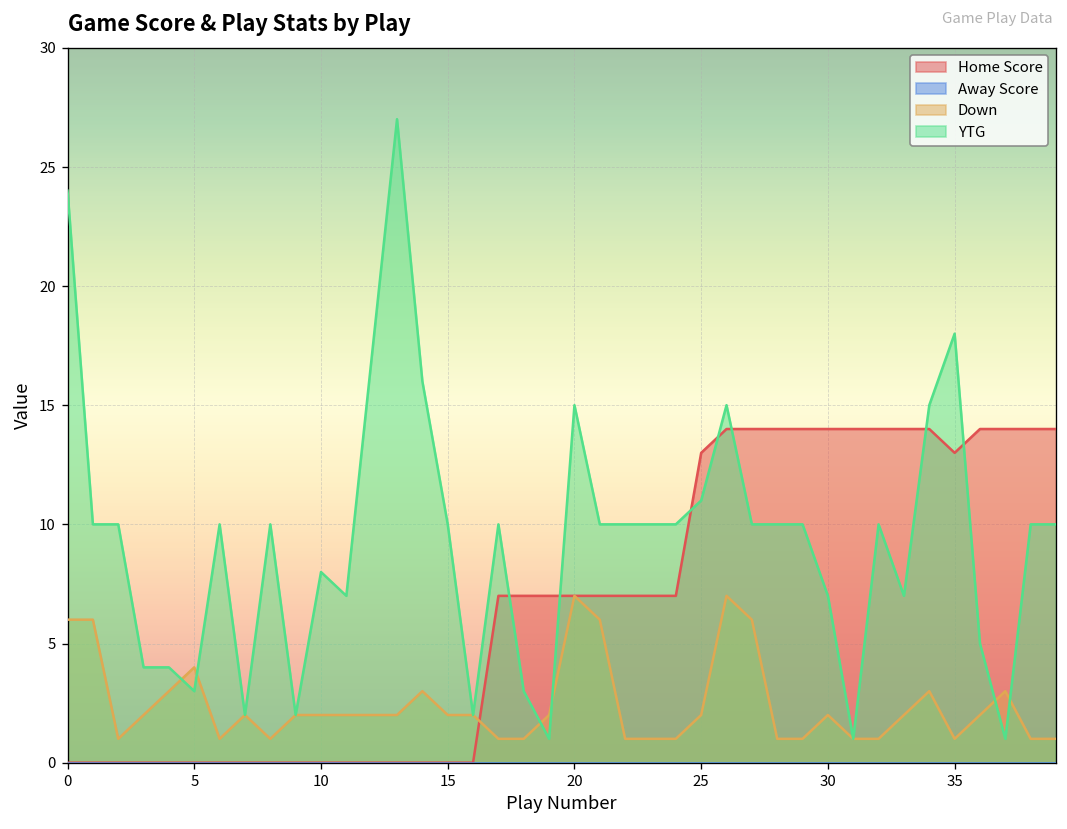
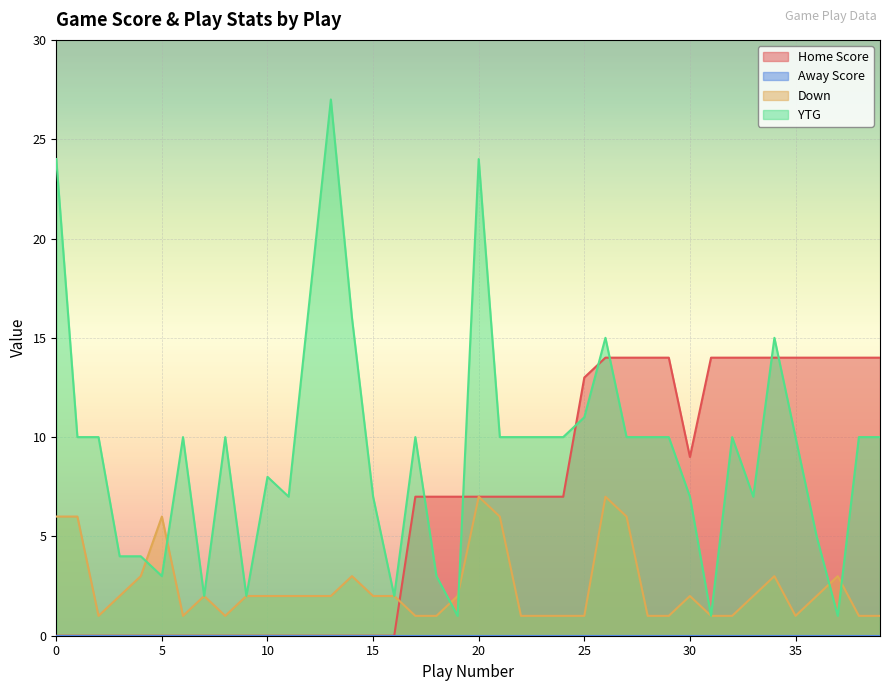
Down, 5: 4 -> 6
YTG, 15: 10 -> 7
YTG, 20: 15 -> 24
Down, 25: 2 -> 1
Home Score, 30: 14 -> 9
Home Score, 35: 13 -> 14
YTG, 35: 18 -> 10
